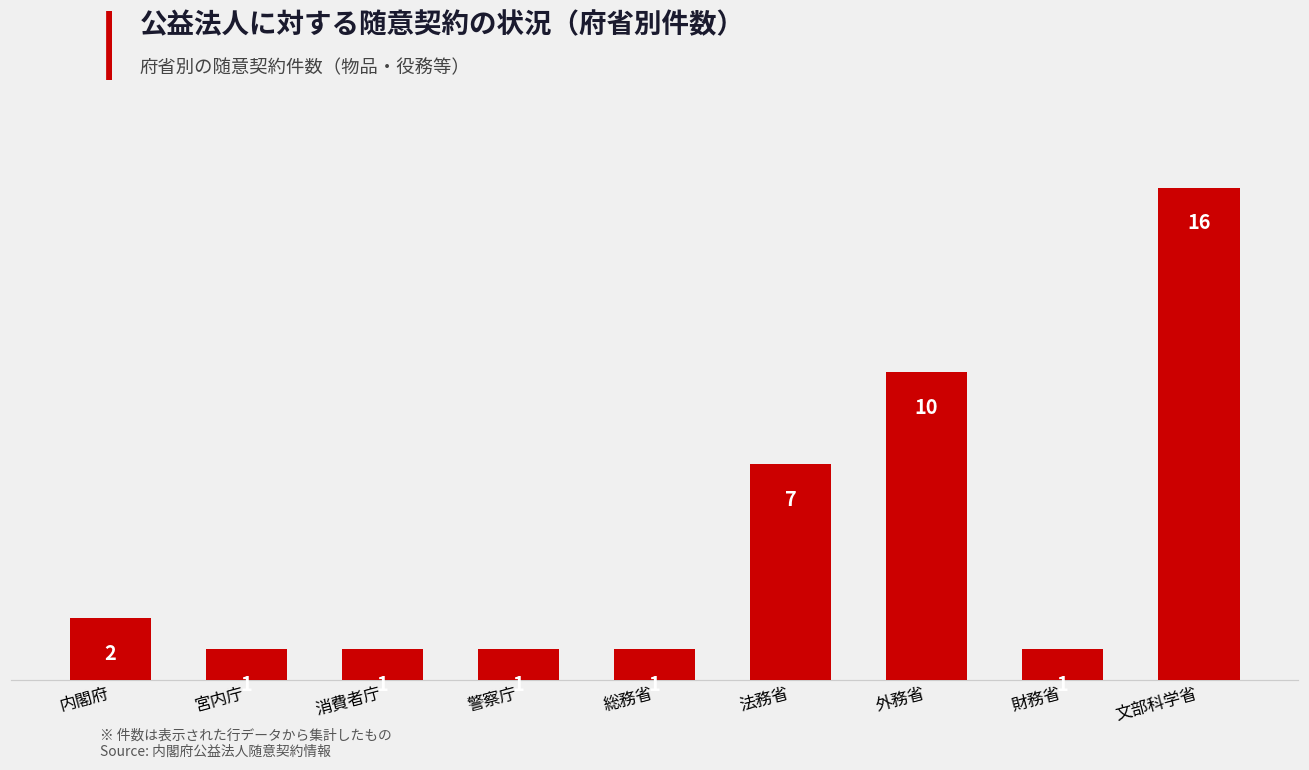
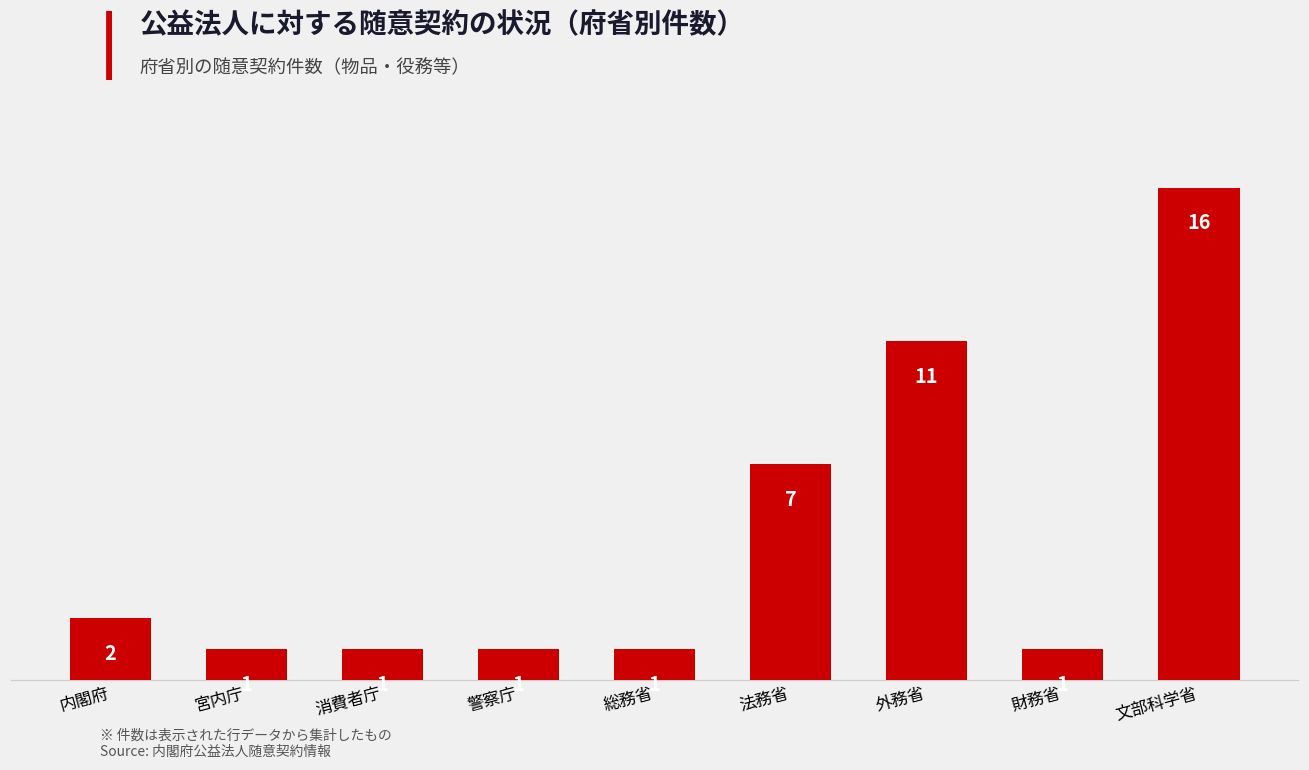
外務省: 10 -> 11
